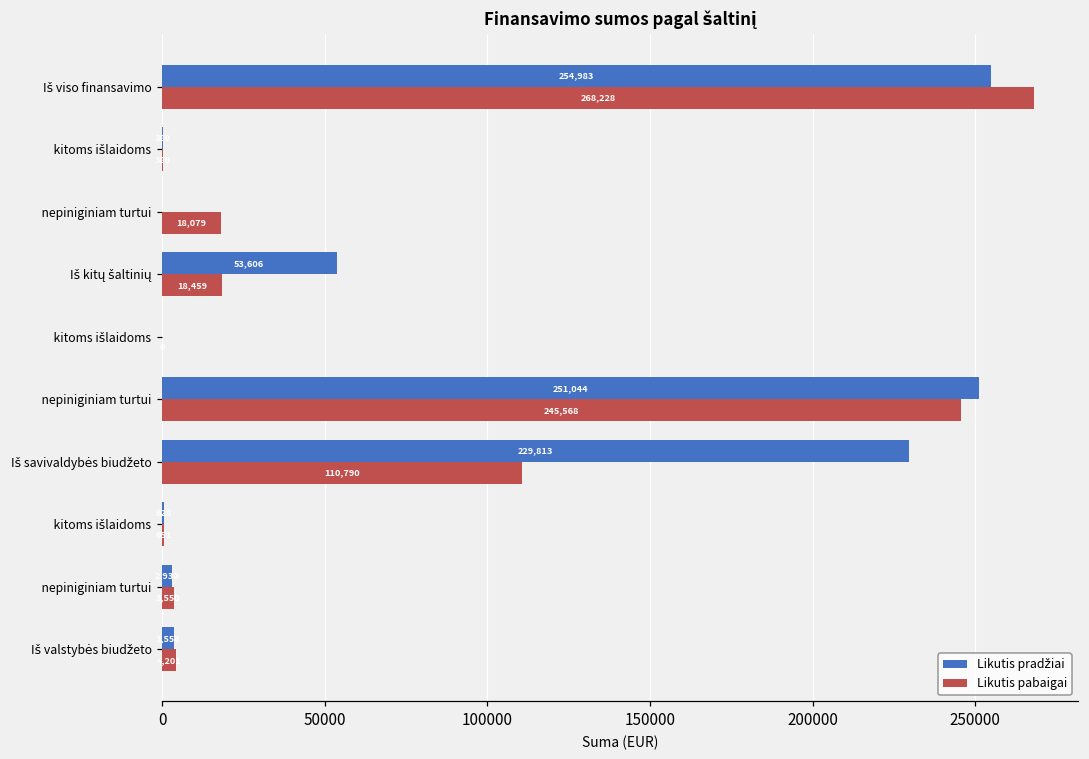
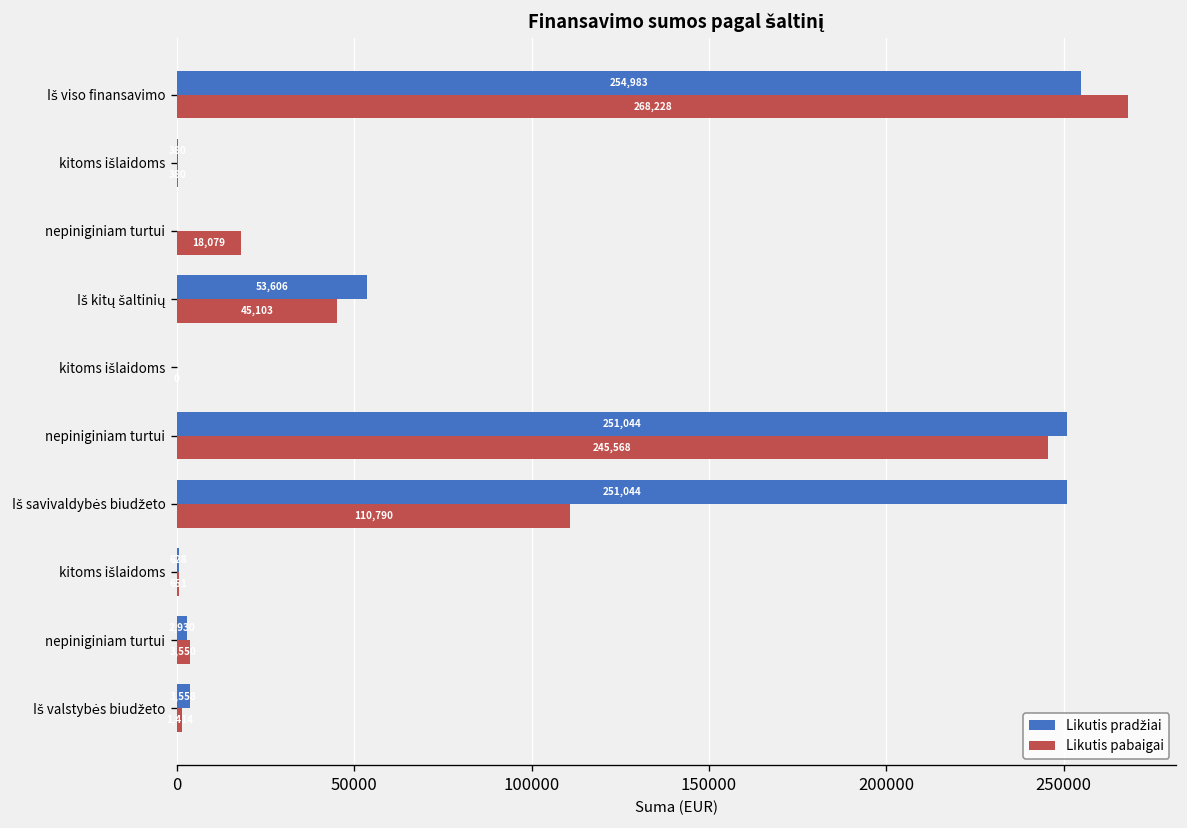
Likutis pabaigai, Iš kitų šaltinių: 18,459 -> 45,103
Likutis pradžiai, Iš savivaldybės biudžeto: 229,813 -> 251,044
Likutis pabaigai, Iš valstybės biudžeto: 4000 -> 1000
